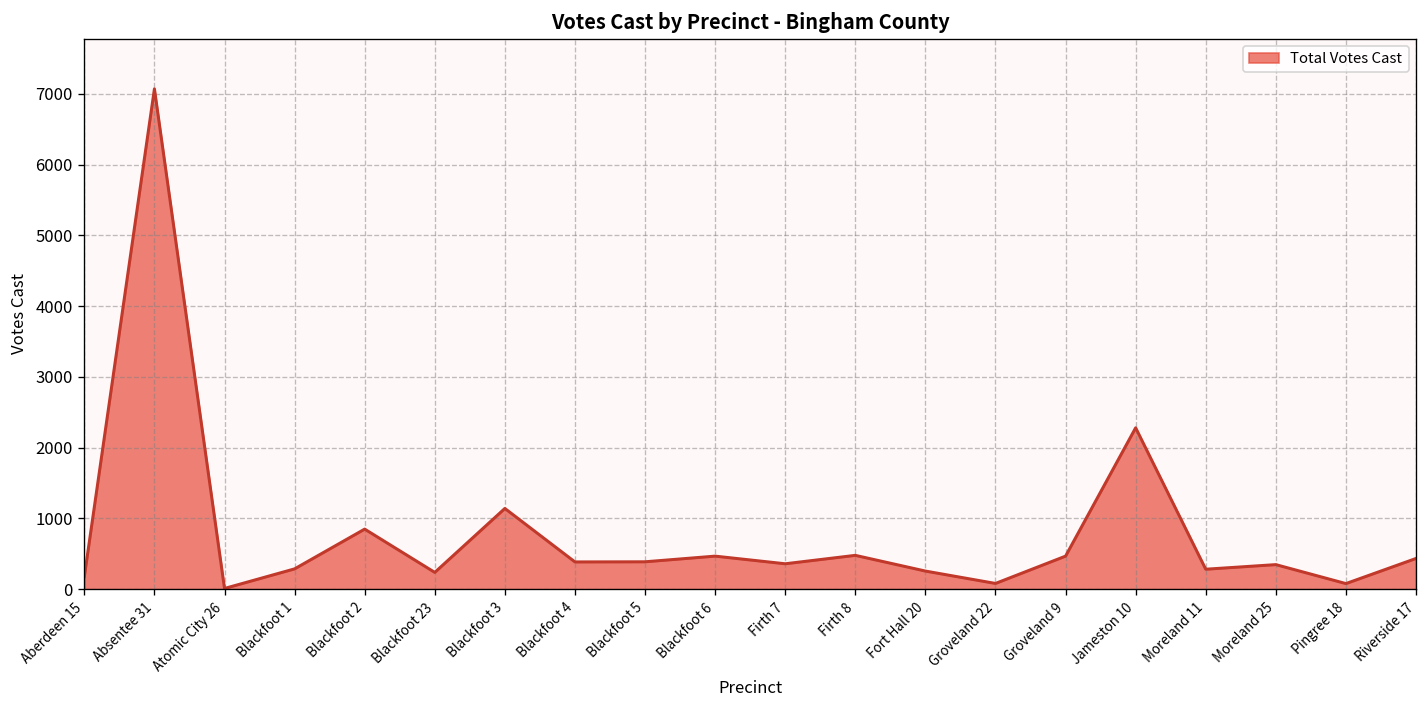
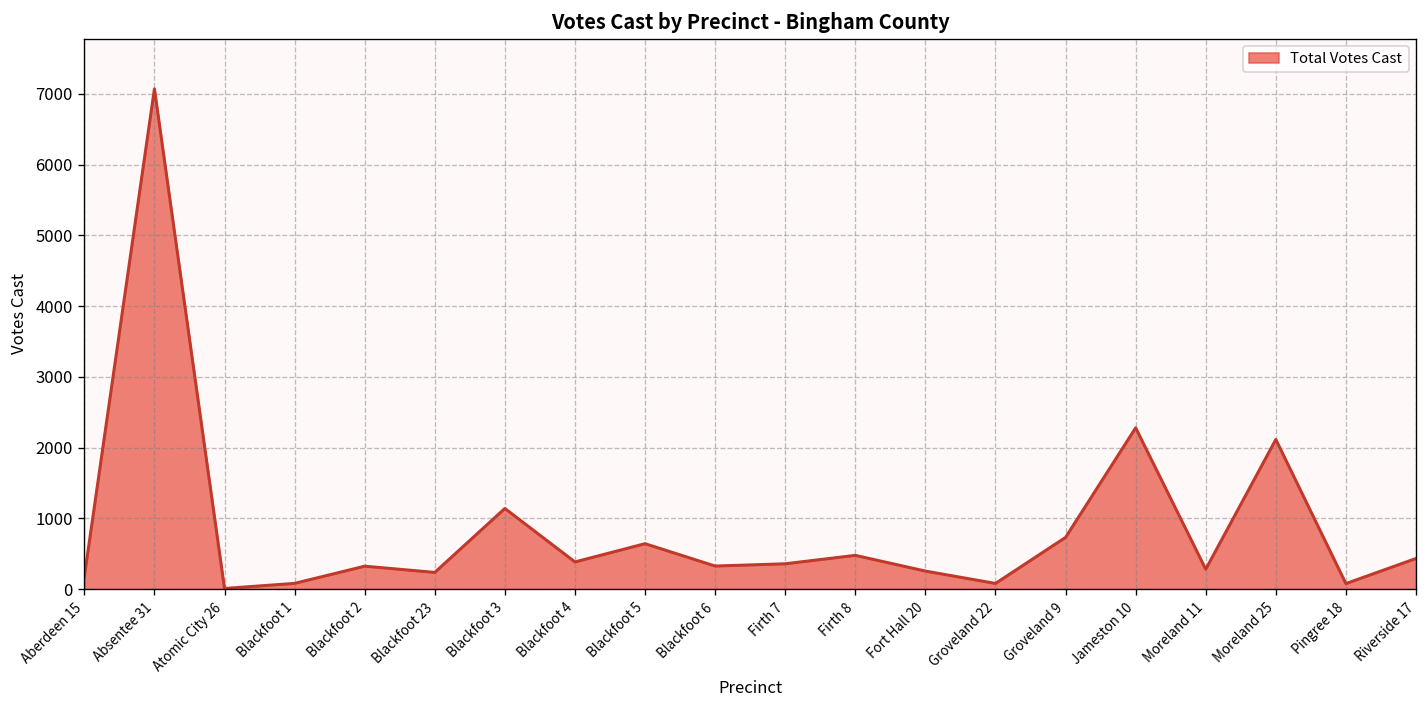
Blackfoot 1: 300 -> 100
Blackfoot 2: 800 -> 300
Blackfoot 5: 400 -> 600
Blackfoot 6: 500 -> 300
Groveland 9: 500 -> 700
Moreland 25: 300 -> 2100
